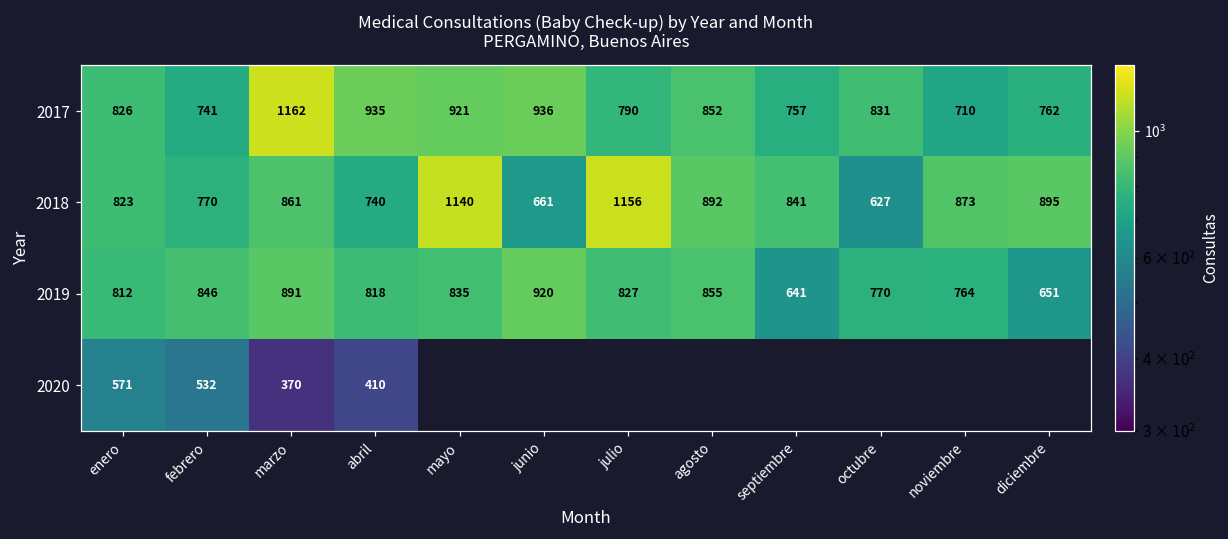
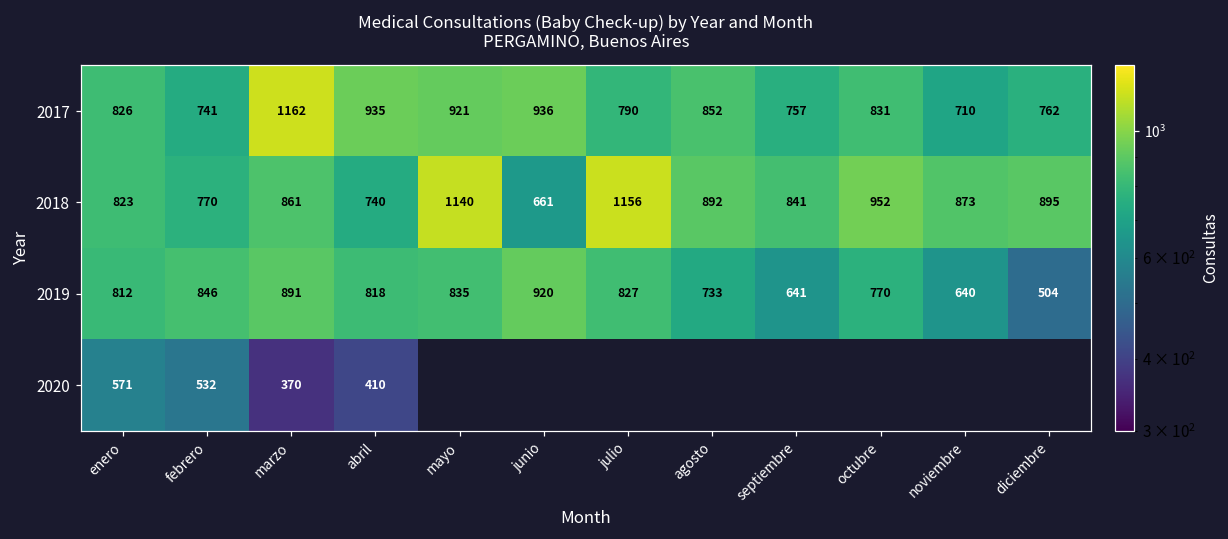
2018, octubre: 627 -> 952
2019, agosto: 855 -> 733
2019, noviembre: 764 -> 640
2019, diciembre: 651 -> 504
